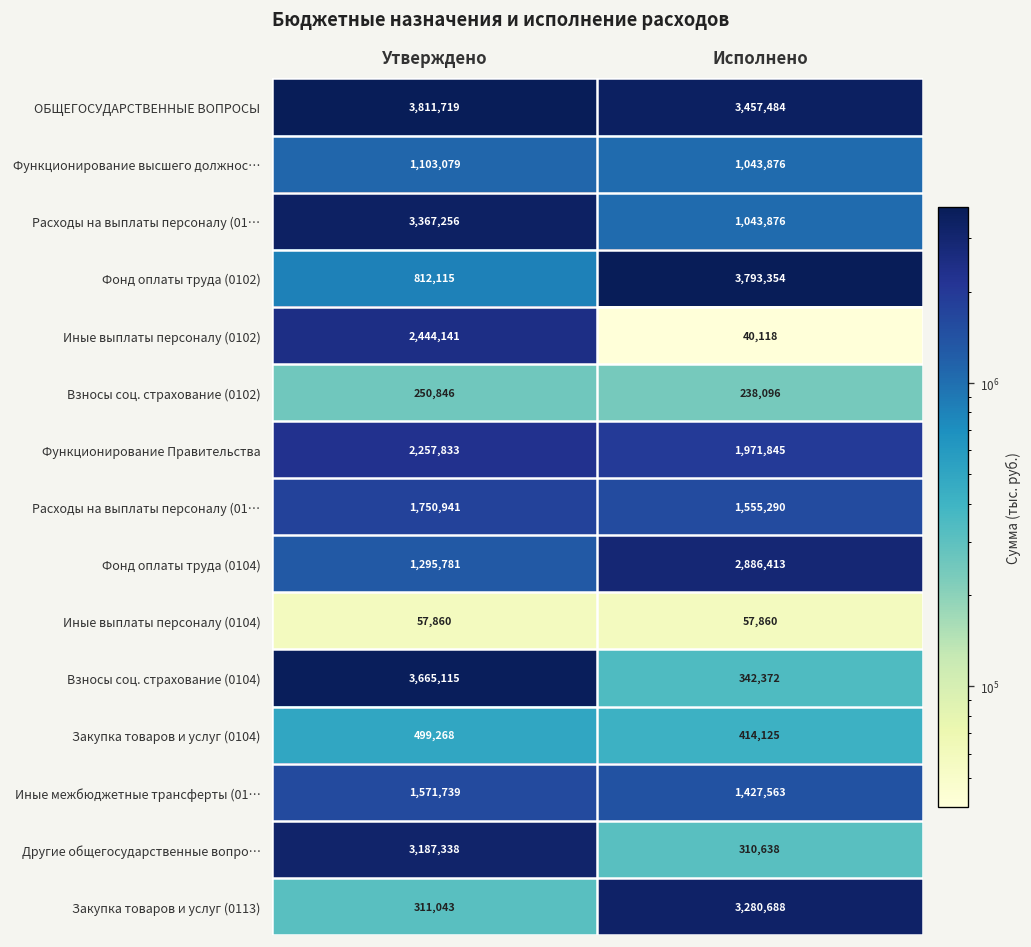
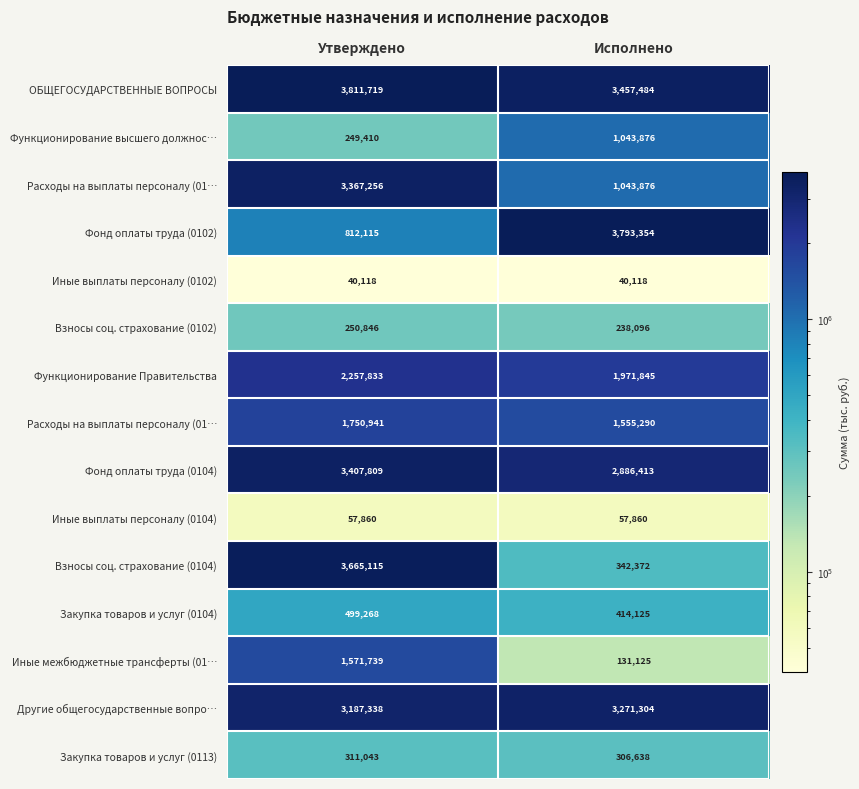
Функционирование высшего должнос…, Утверждено: 1,103,079 -> 249,410
Иные выплаты персоналу (0102), Утверждено: 2,444,141 -> 40,118
Фонд оплаты труда (0104), Утверждено: 1,295,781 -> 3,407,809
Иные межбюджетные трансферты (01…, Исполнено: 1,427,563 -> 131,125
Другие общегосударственные вопро…, Исполнено: 310,638 -> 3,271,304
Закупка товаров и услуг (0113), Исполнено: 3,280,688 -> 306,638
